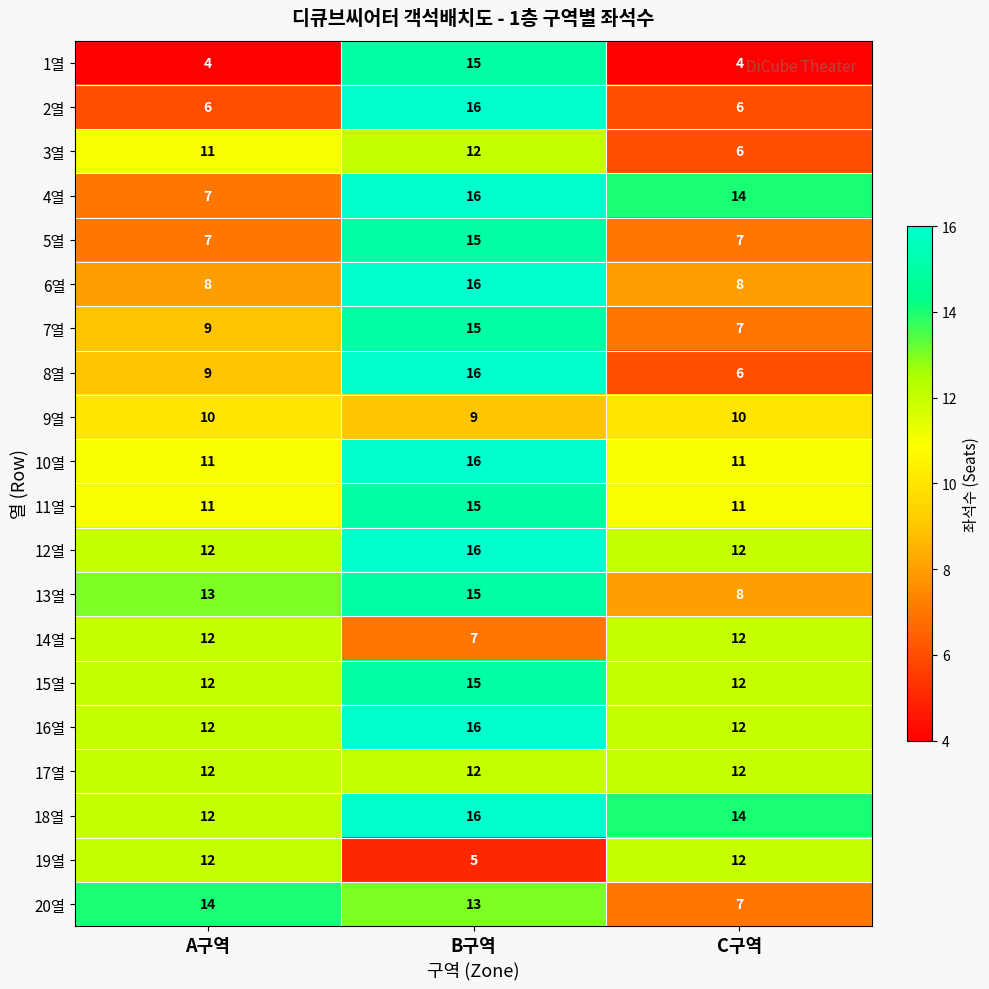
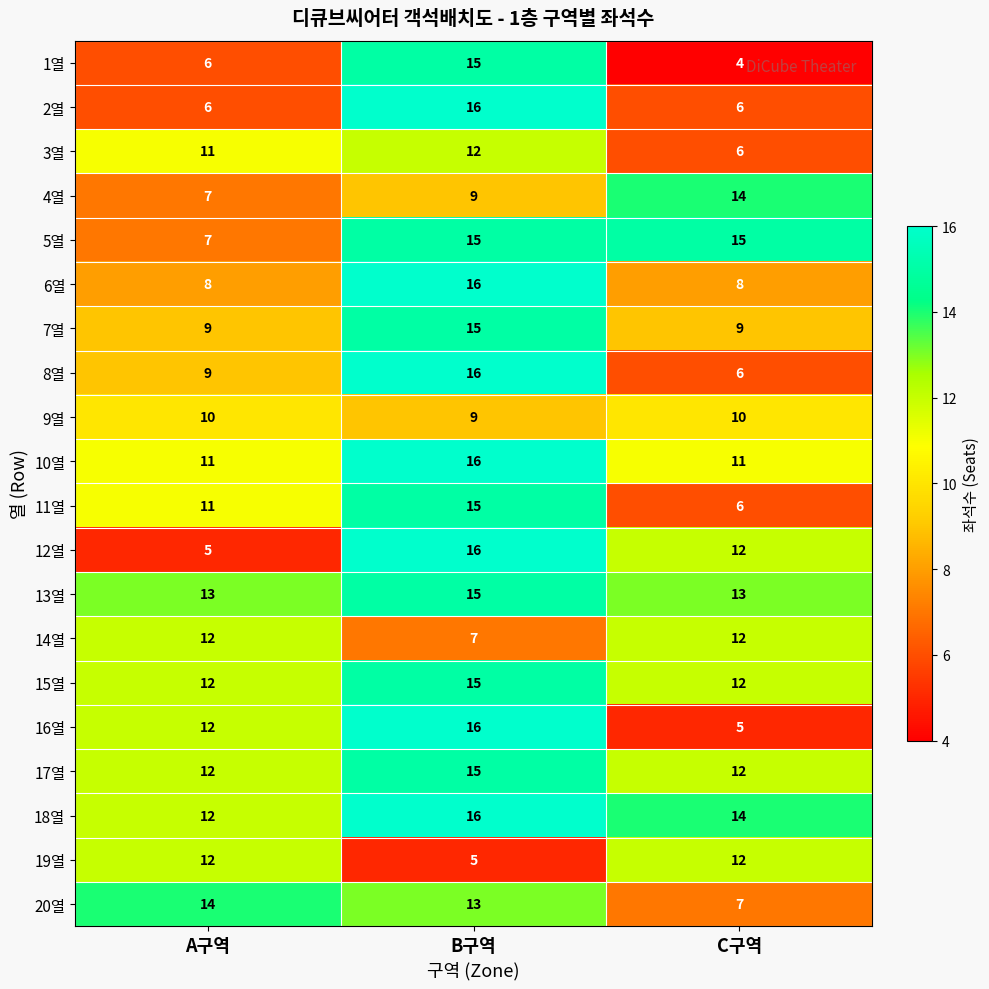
1열, A구역: 4 -> 6
4열, B구역: 16 -> 9
5열, C구역: 7 -> 15
7열, C구역: 7 -> 9
11열, C구역: 11 -> 6
12열, A구역: 12 -> 5
13열, C구역: 8 -> 13
16열, C구역: 12 -> 5
17열, B구역: 12 -> 15
